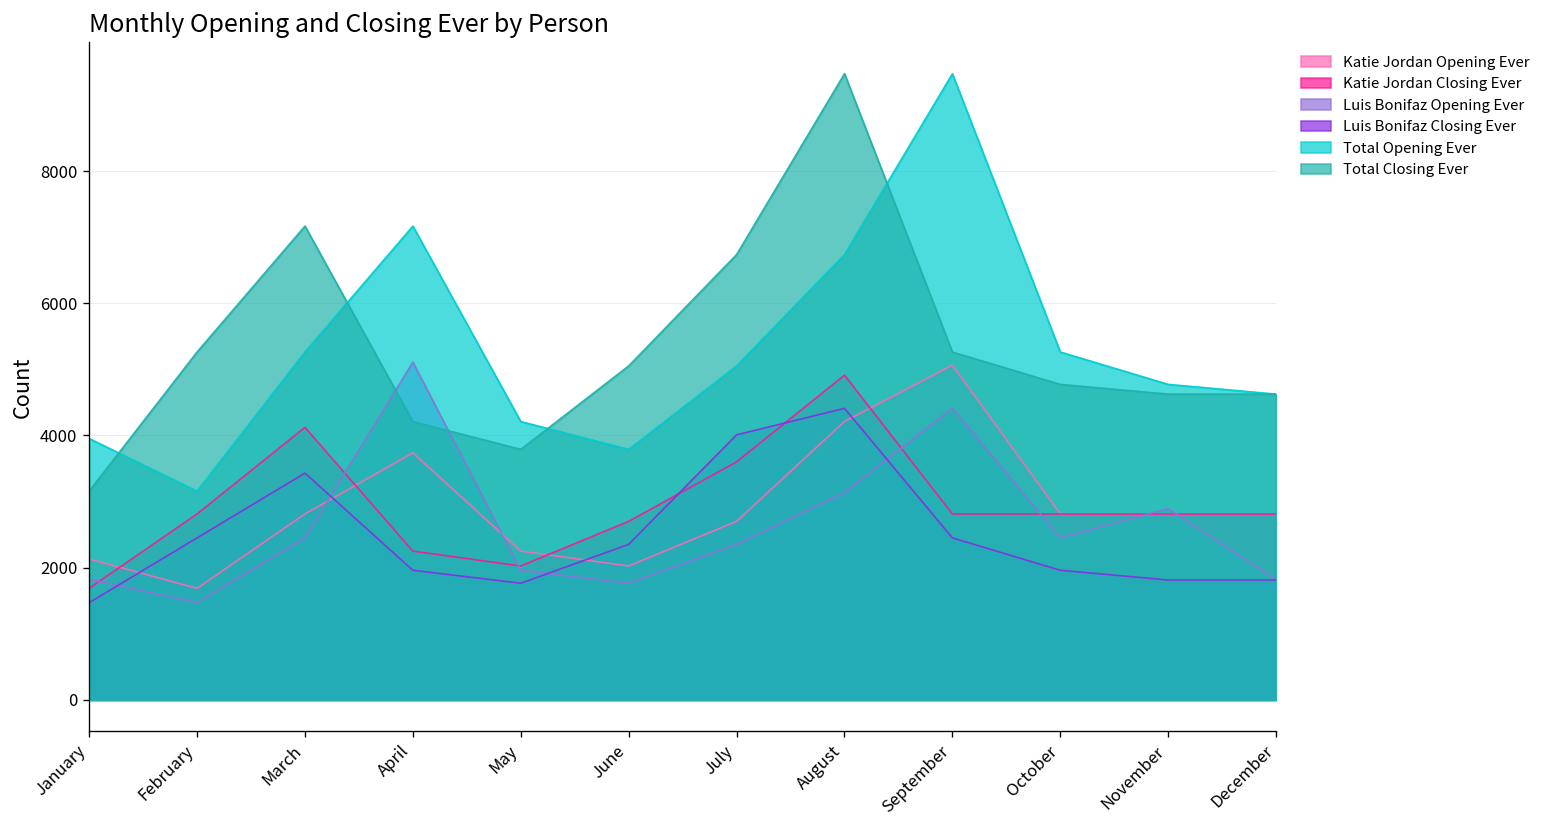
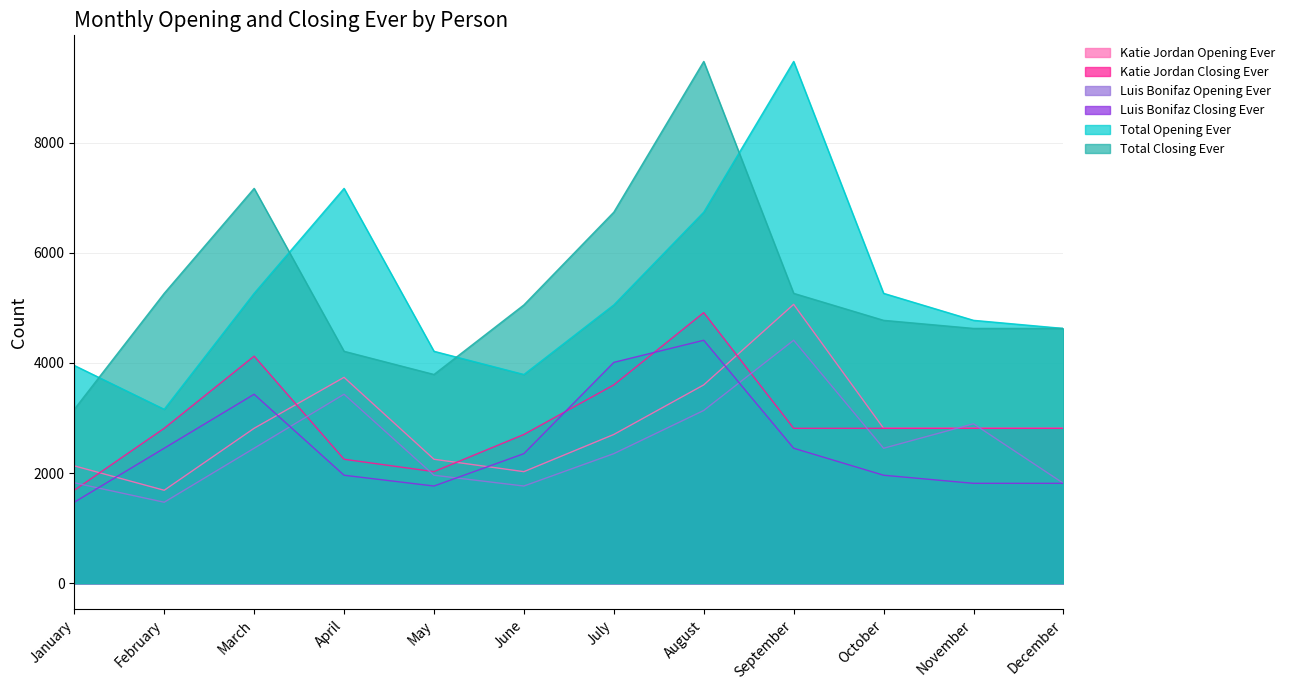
Luis Bonifaz Opening Ever, April: 5100 -> 3400
Katie Jordan Opening Ever, August: 4200 -> 3600
